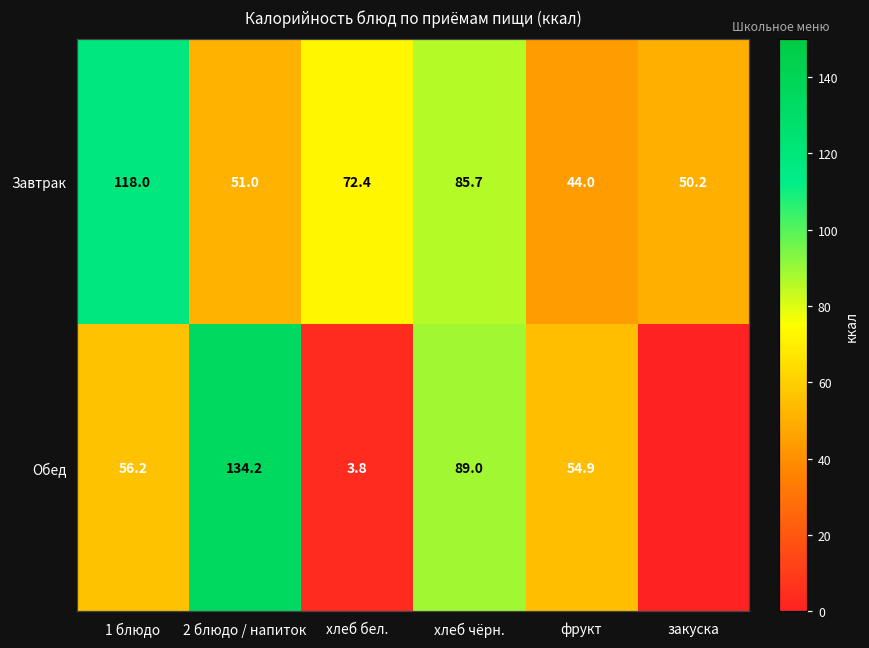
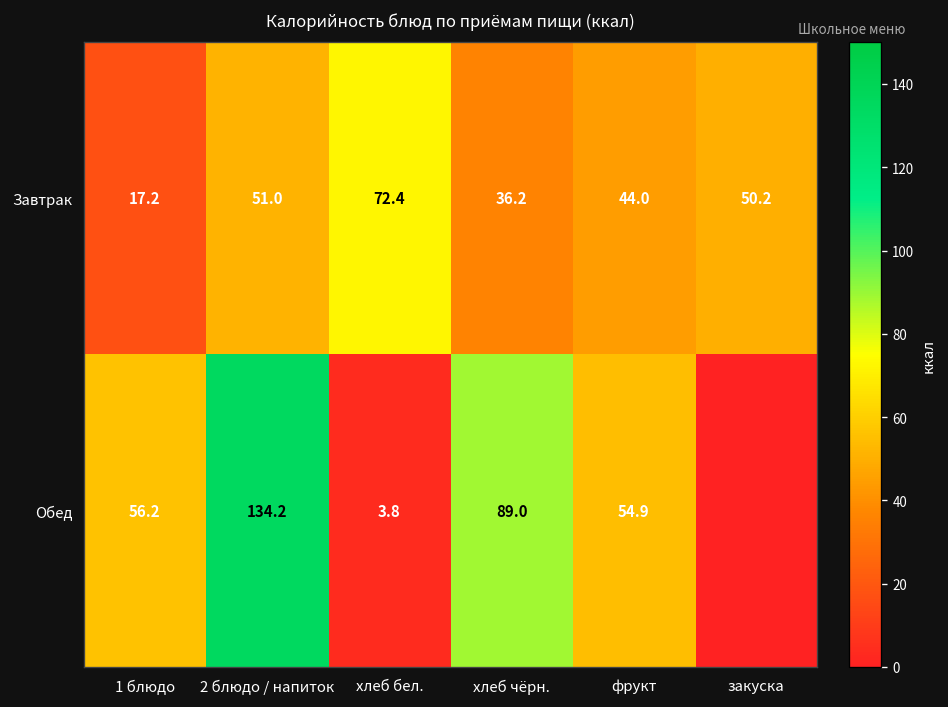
Завтрак, 1 блюдо: 118.0 -> 17.2
Завтрак, хлеб чёрн.: 85.7 -> 36.2
